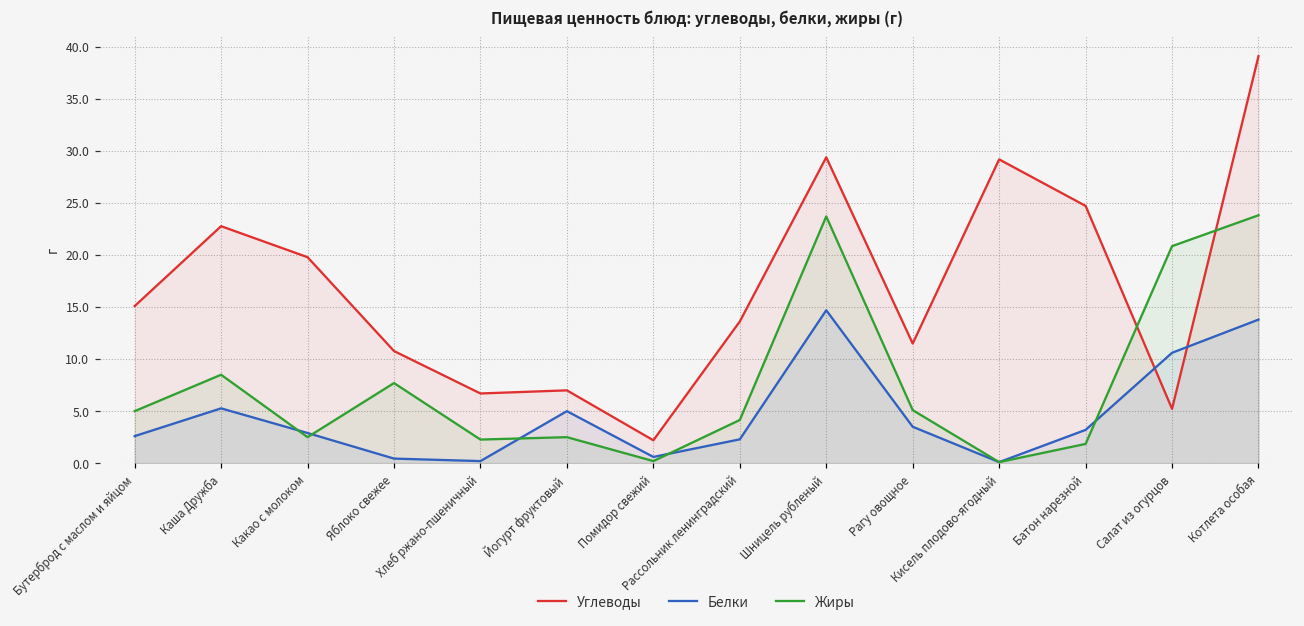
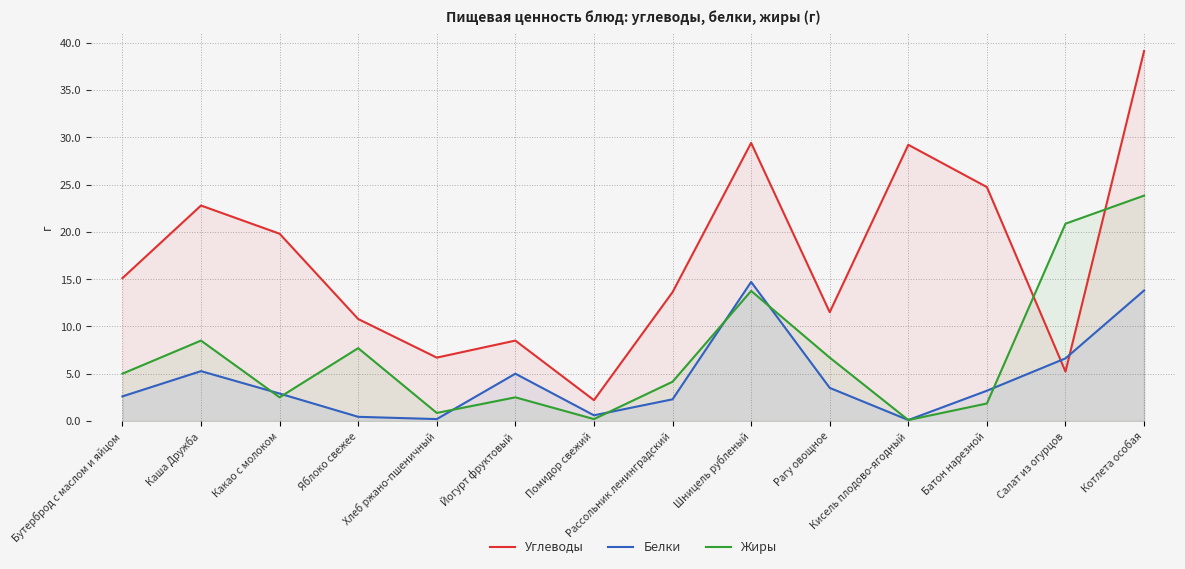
Жиры, Хлеб ржано-пшеничный: 2 -> 1
Углеводы, Йогурт фруктовый: 7 -> 9
Жиры, Шницель рубленый: 24 -> 14
Жиры, Рагу овощное: 5 -> 7
Белки, Салат из огурцов: 11 -> 7
